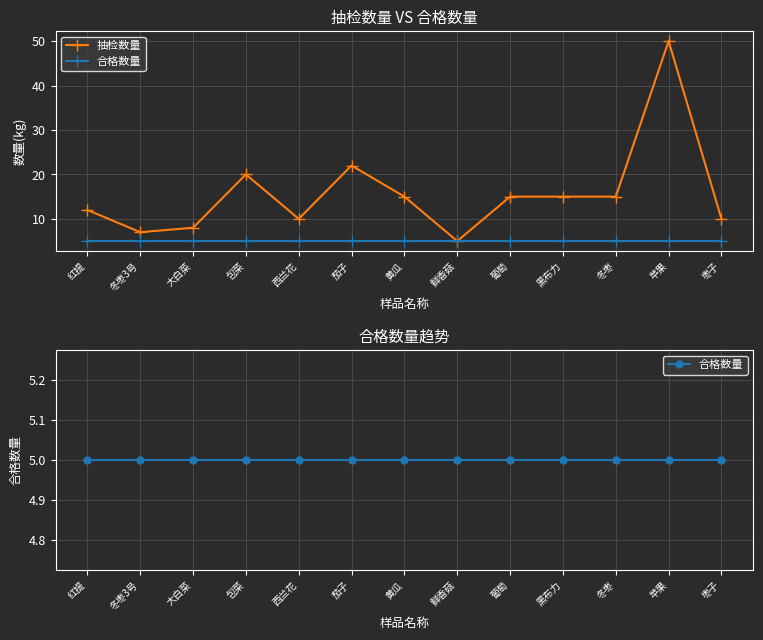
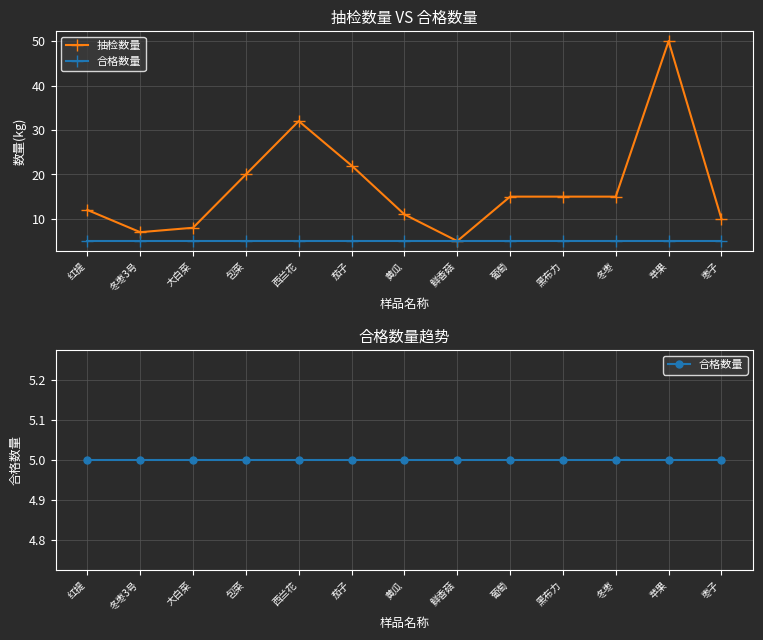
抽检数量 VS 合格数量, 抽检数量, 西兰花: 10 -> 32
抽检数量 VS 合格数量, 抽检数量, 黄瓜: 15 -> 11
